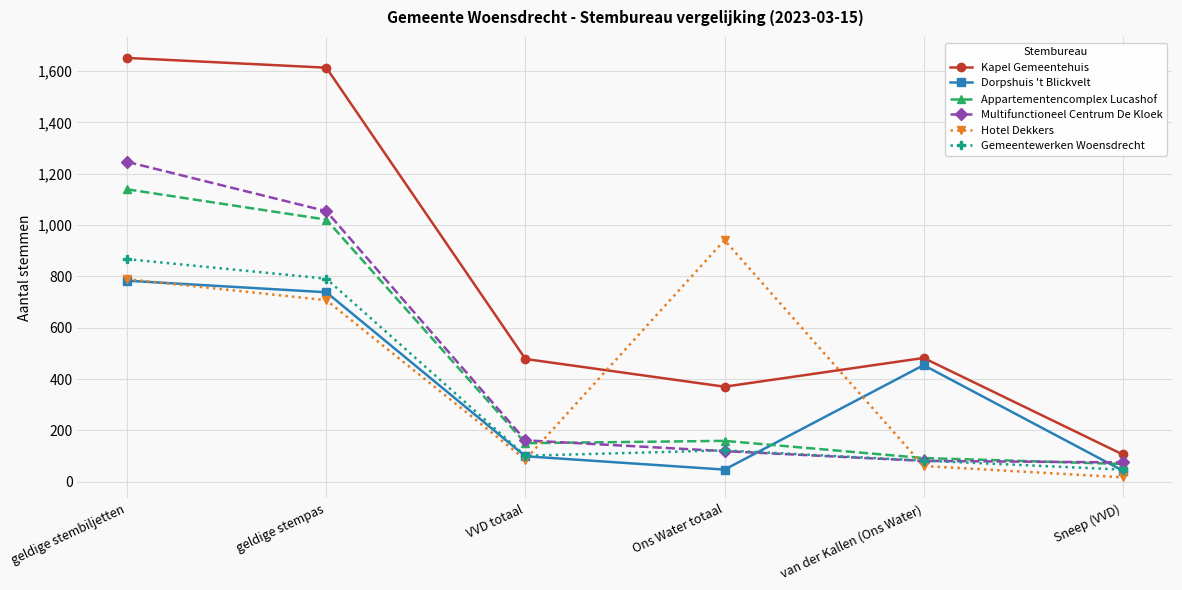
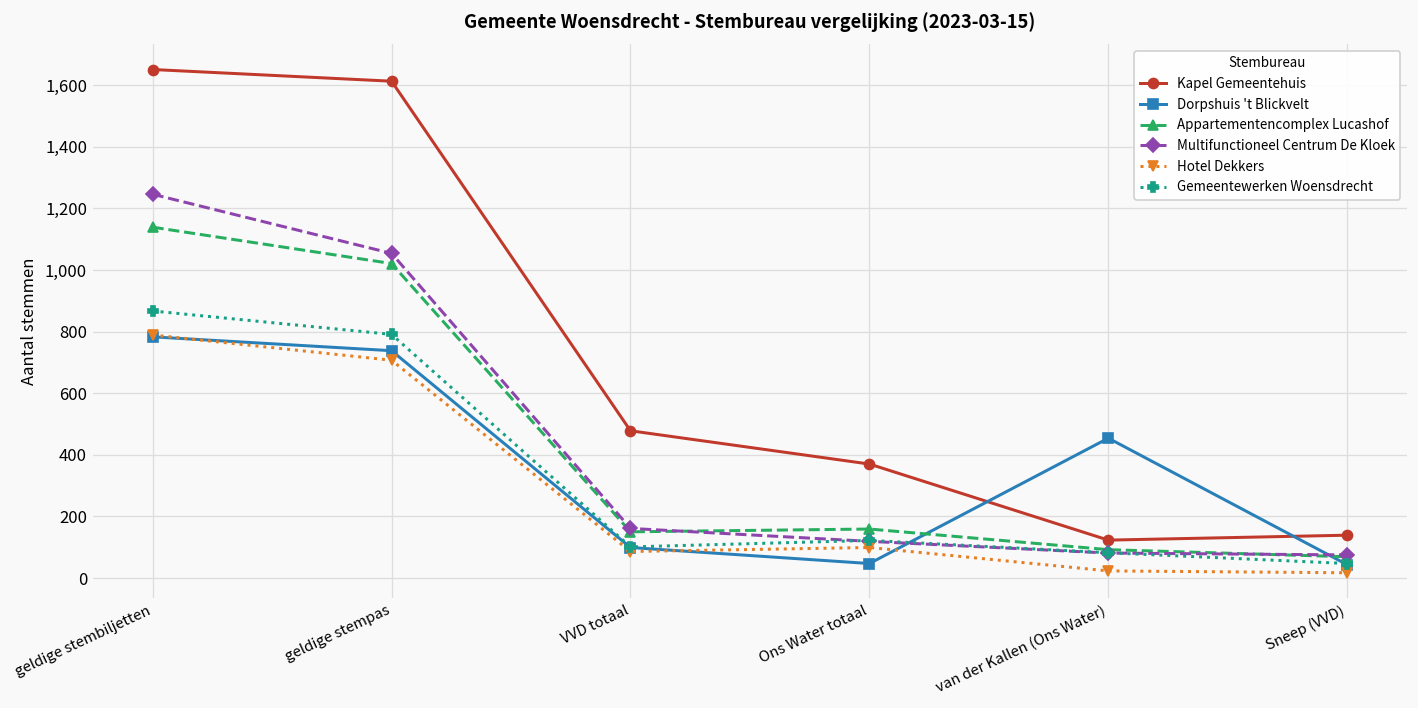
Hotel Dekkers, Ons Water totaal: 940 -> 100
Kapel Gemeentehuis, van der Kallen (Ons Water): 480 -> 120
Hotel Dekkers, van der Kallen (Ons Water): 60 -> 20
Kapel Gemeentehuis, Sneep (VVD): 110 -> 140
